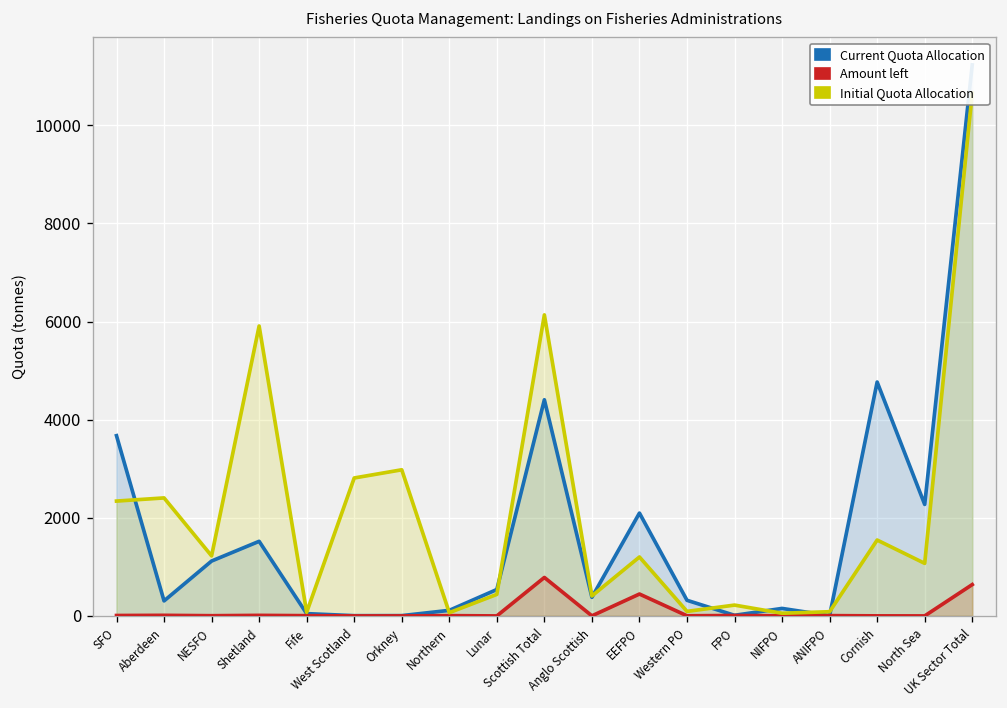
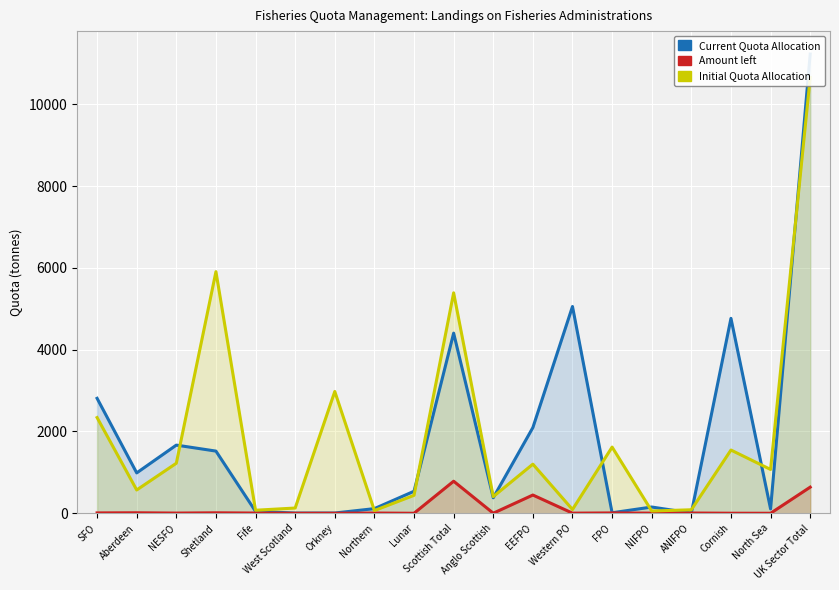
Current Quota Allocation, SFO: 3700 -> 2800
Current Quota Allocation, Aberdeen: 300 -> 1000
Initial Quota Allocation, Aberdeen: 2400 -> 600
Current Quota Allocation, NESFO: 1100 -> 1700
Initial Quota Allocation, West Scotland: 2800 -> 100
Initial Quota Allocation, Scottish Total: 6100 -> 5400
Current Quota Allocation, Western PO: 300 -> 5100
Initial Quota Allocation, FPO: 200 -> 1600
Current Quota Allocation, North Sea: 2300 -> 100
